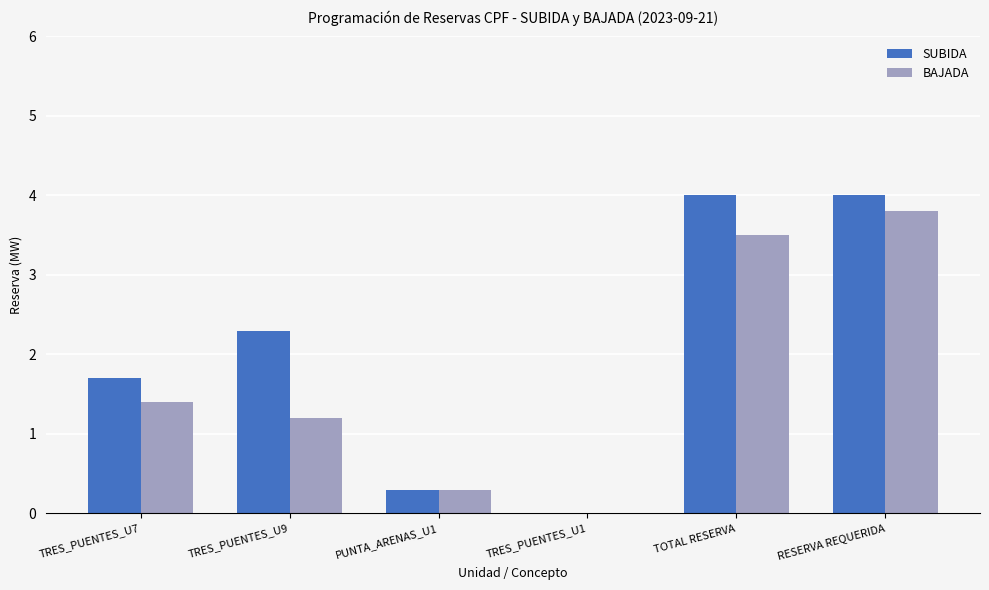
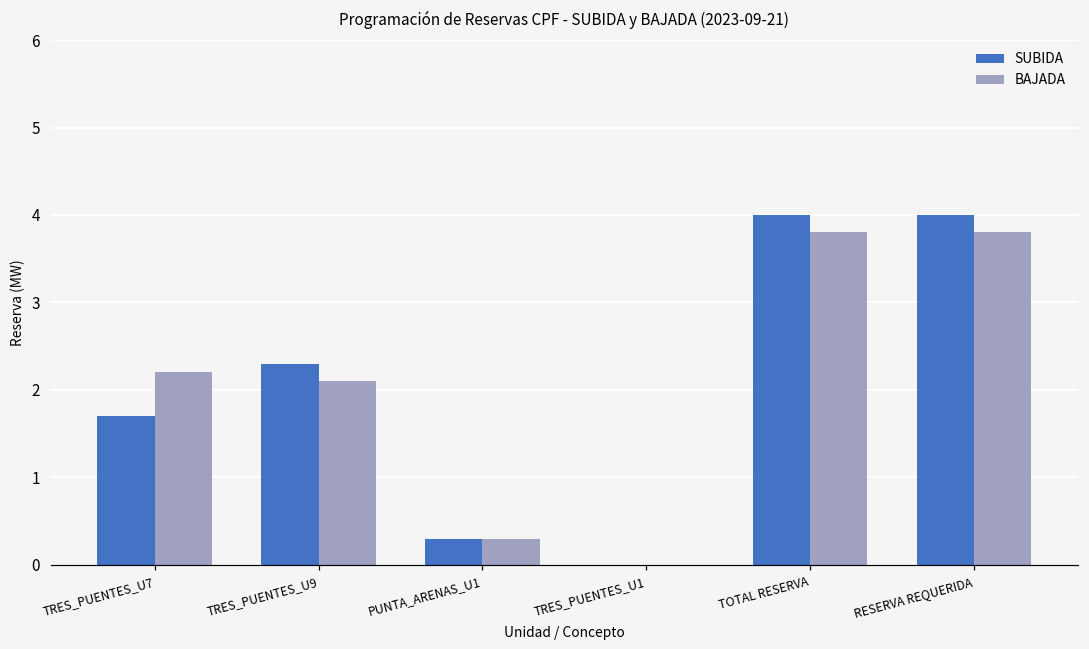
BAJADA, TRES_PUENTES_U7: 1.4 -> 2.2
BAJADA, TRES_PUENTES_U9: 1.2 -> 2.1
BAJADA, TOTAL RESERVA: 3.5 -> 3.8
